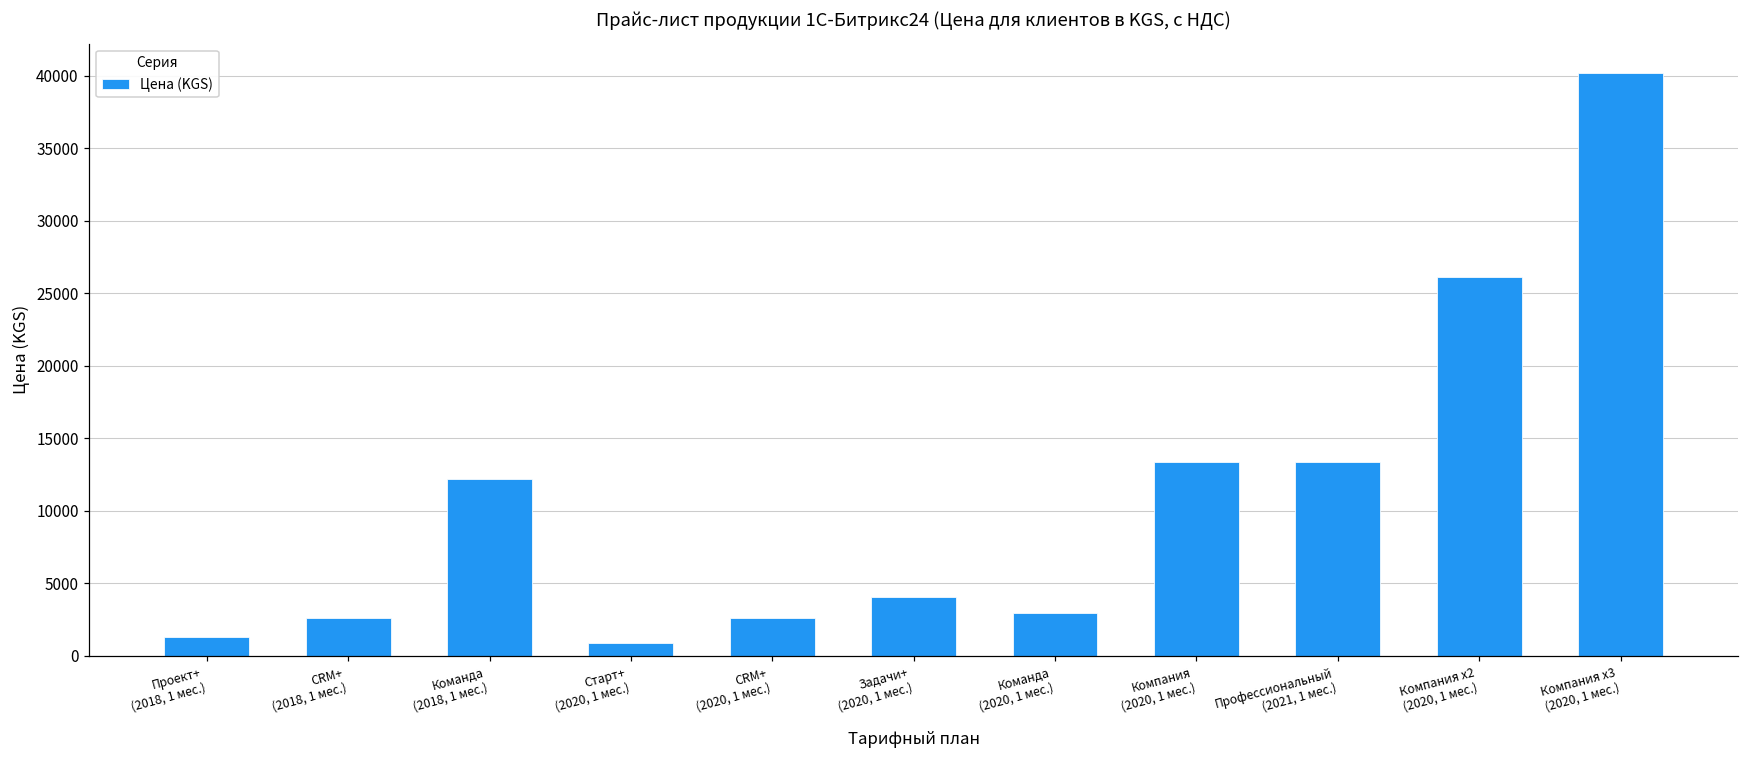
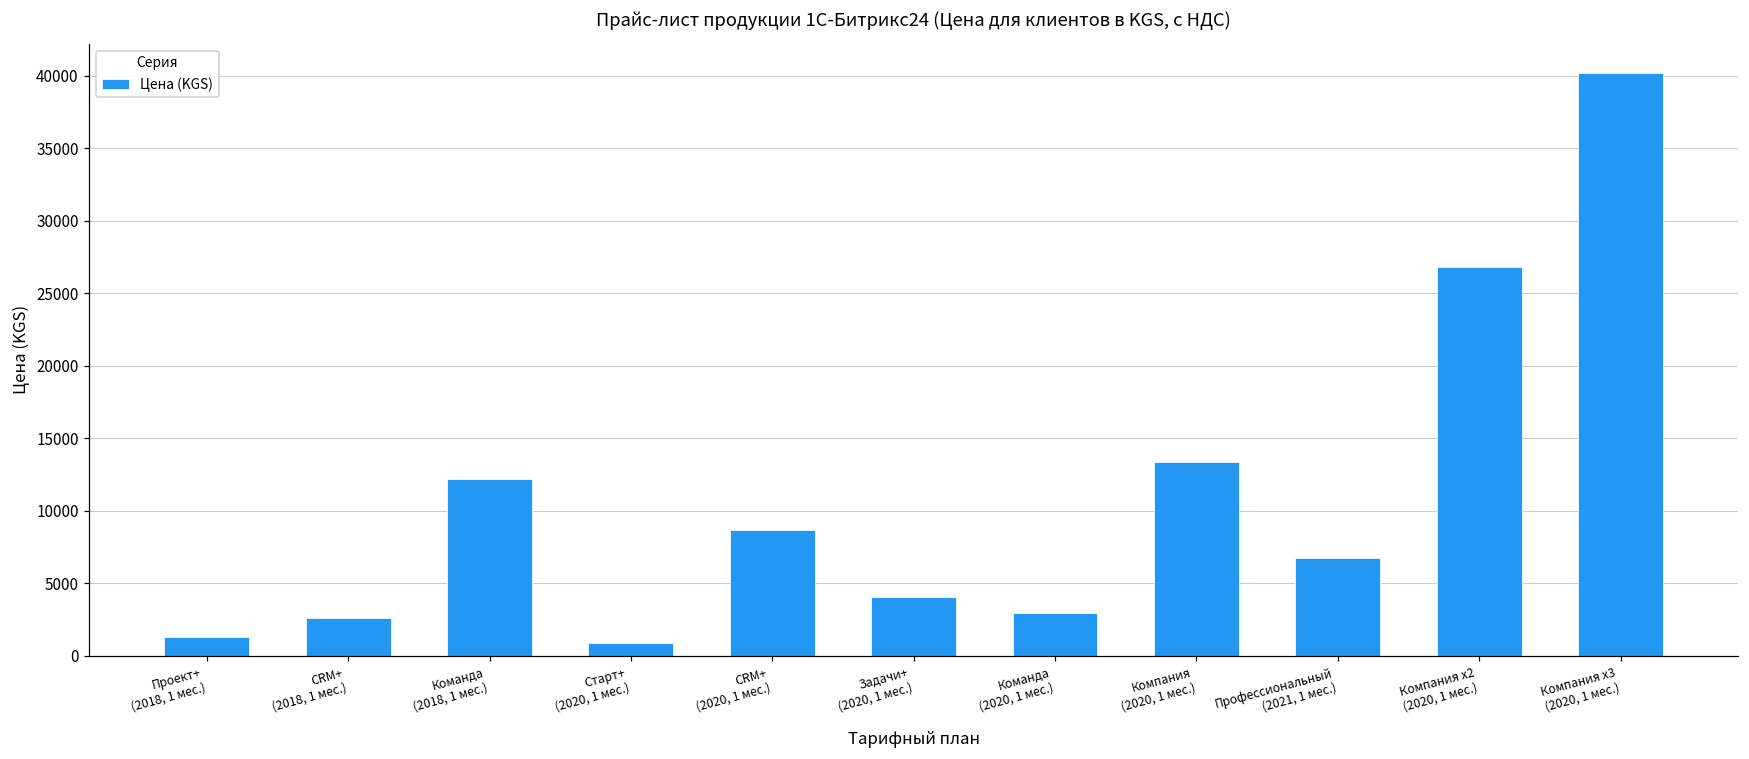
CRM+ (2020, 1 мес.): 2600 -> 8700
Профессиональный (2021, 1 мес.): 13400 -> 6800
Компания х2 (2020, 1 мес.): 26100 -> 26800
